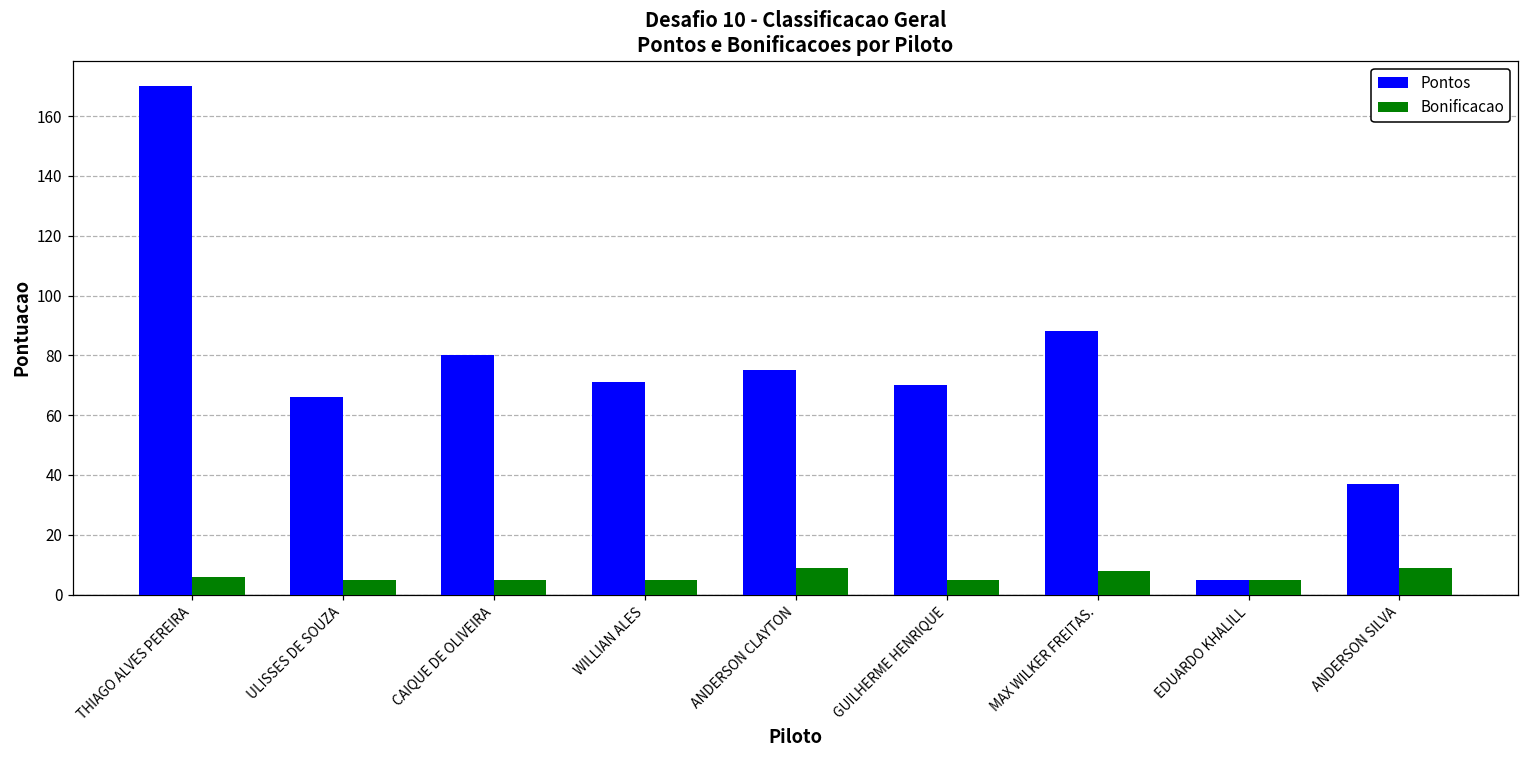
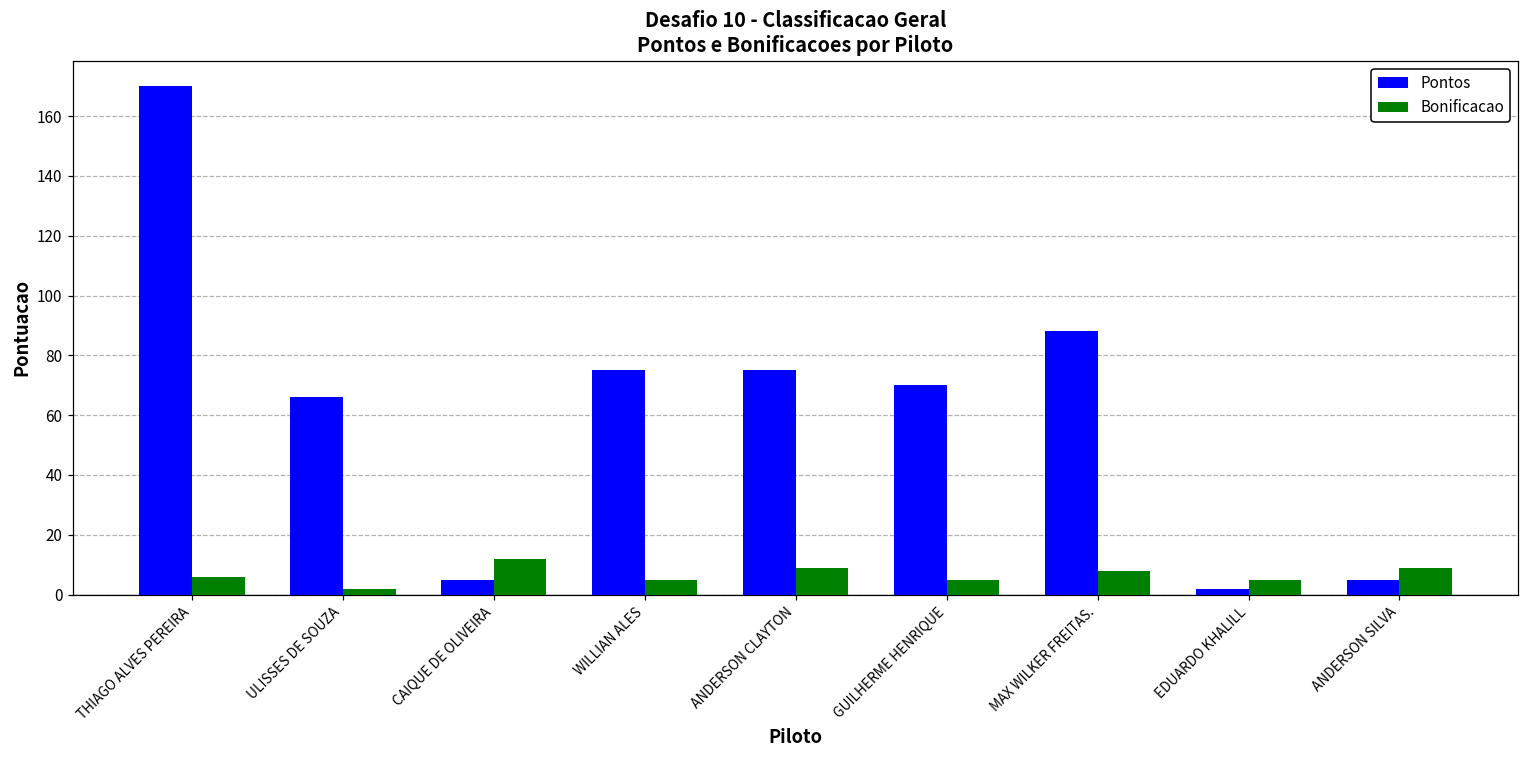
Bonificacao, ULISSES DE SOUZA: 5 -> 2
Pontos, CAIQUE DE OLIVEIRA: 80 -> 5
Bonificacao, CAIQUE DE OLIVEIRA: 5 -> 12
Pontos, WILLIAN ALES: 71 -> 75
Pontos, EDUARDO KHALILL: 5 -> 2
Pontos, ANDERSON SILVA: 37 -> 5
